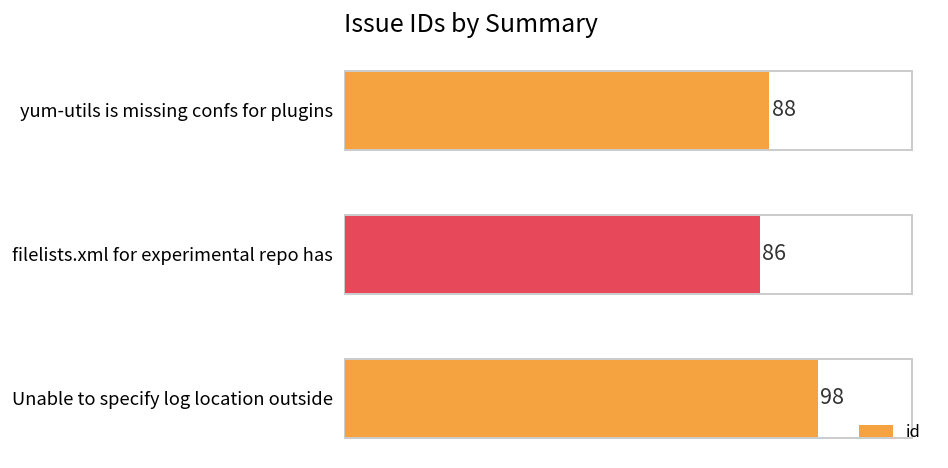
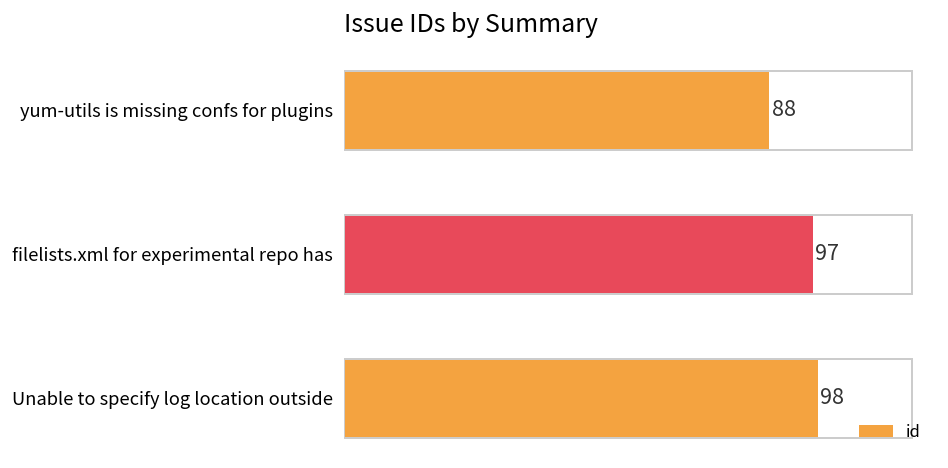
filelists.xml for experimental repo has: 86 -> 97
